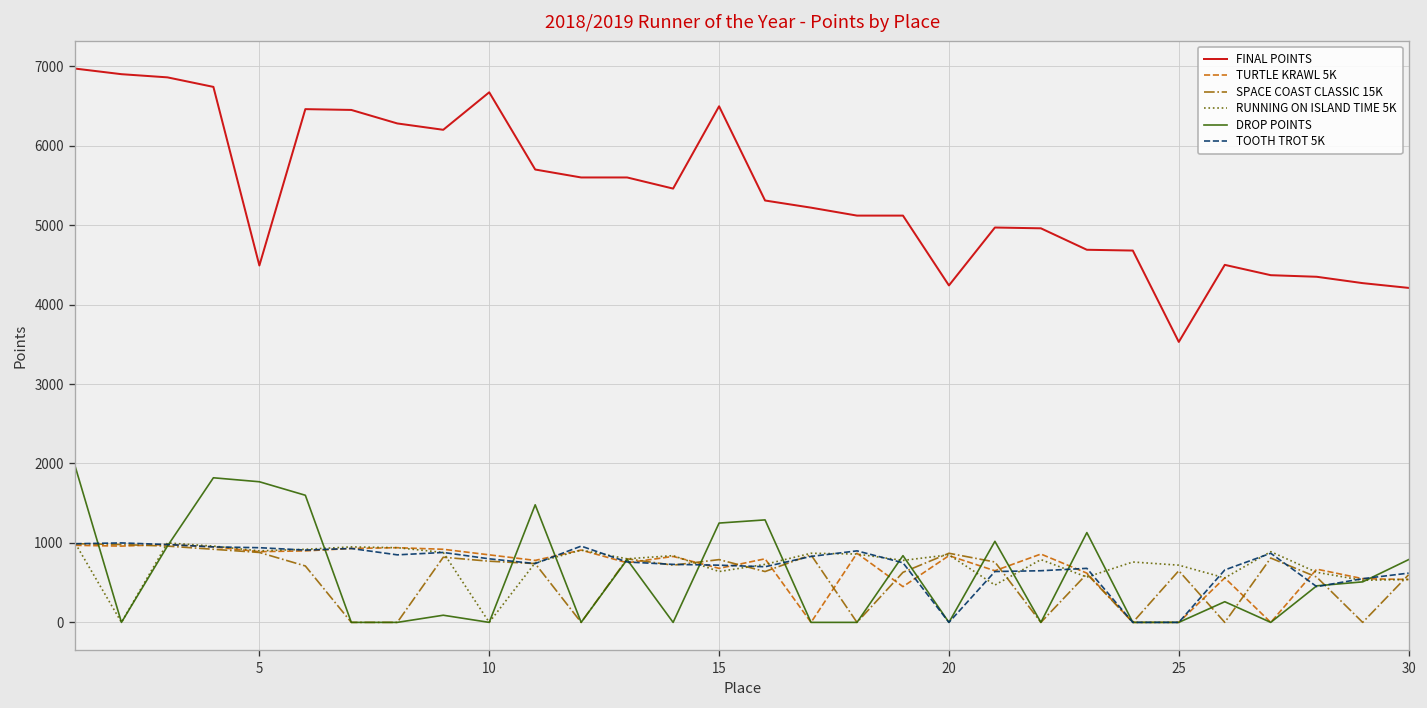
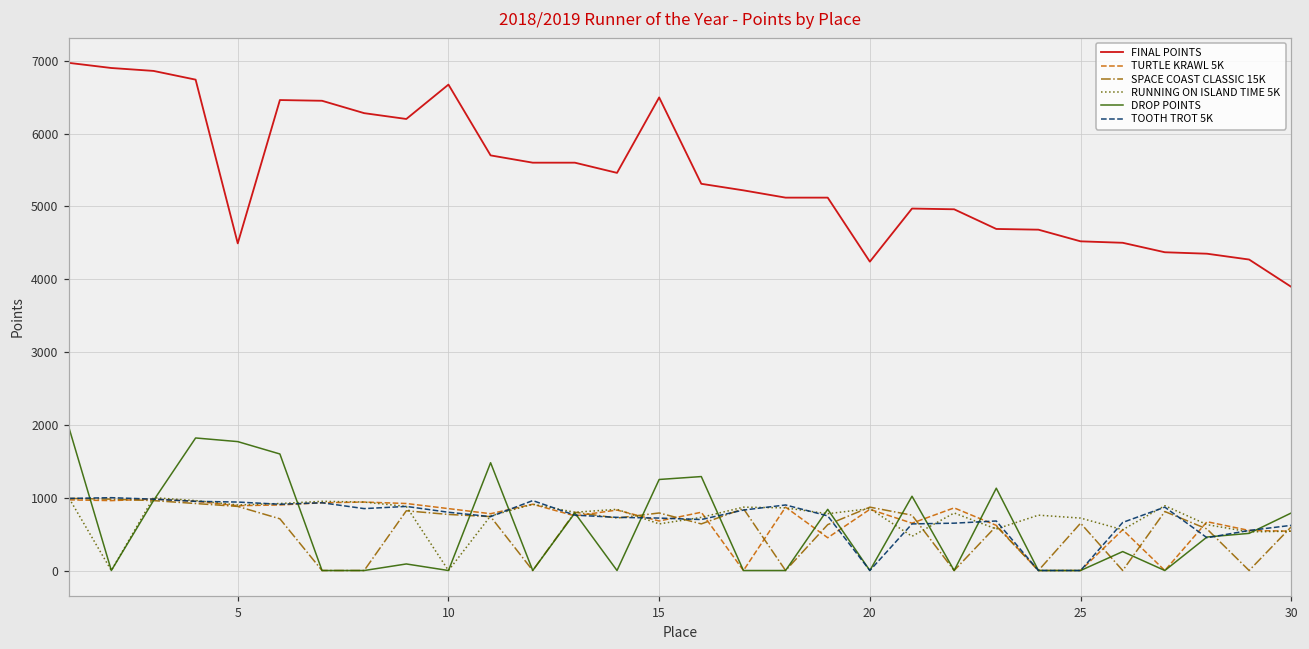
FINAL POINTS, 25: 3500 -> 4500
FINAL POINTS, 30: 4200 -> 3900
